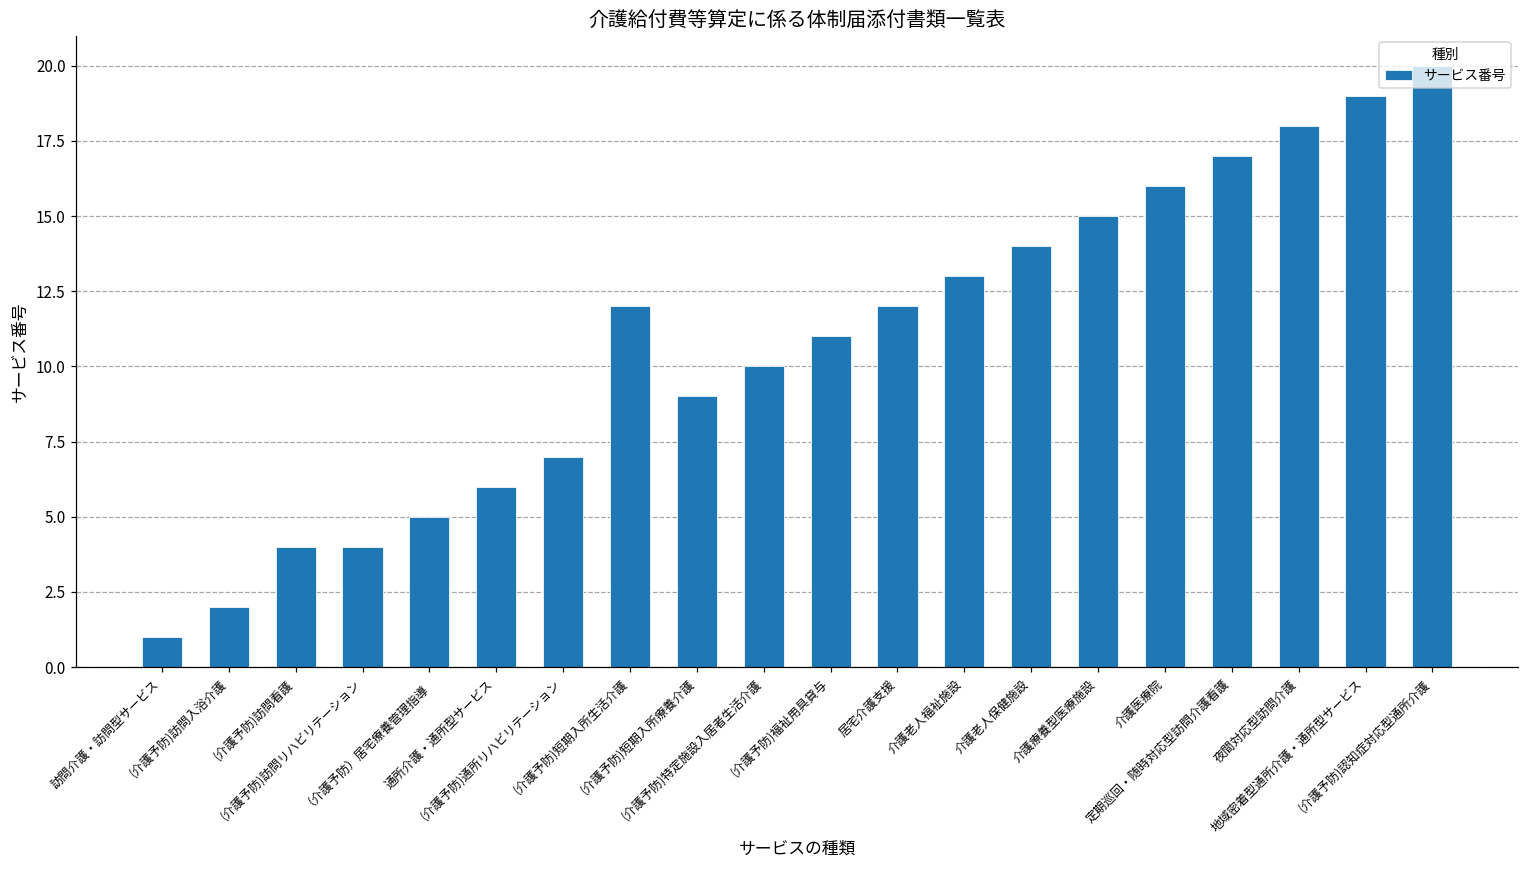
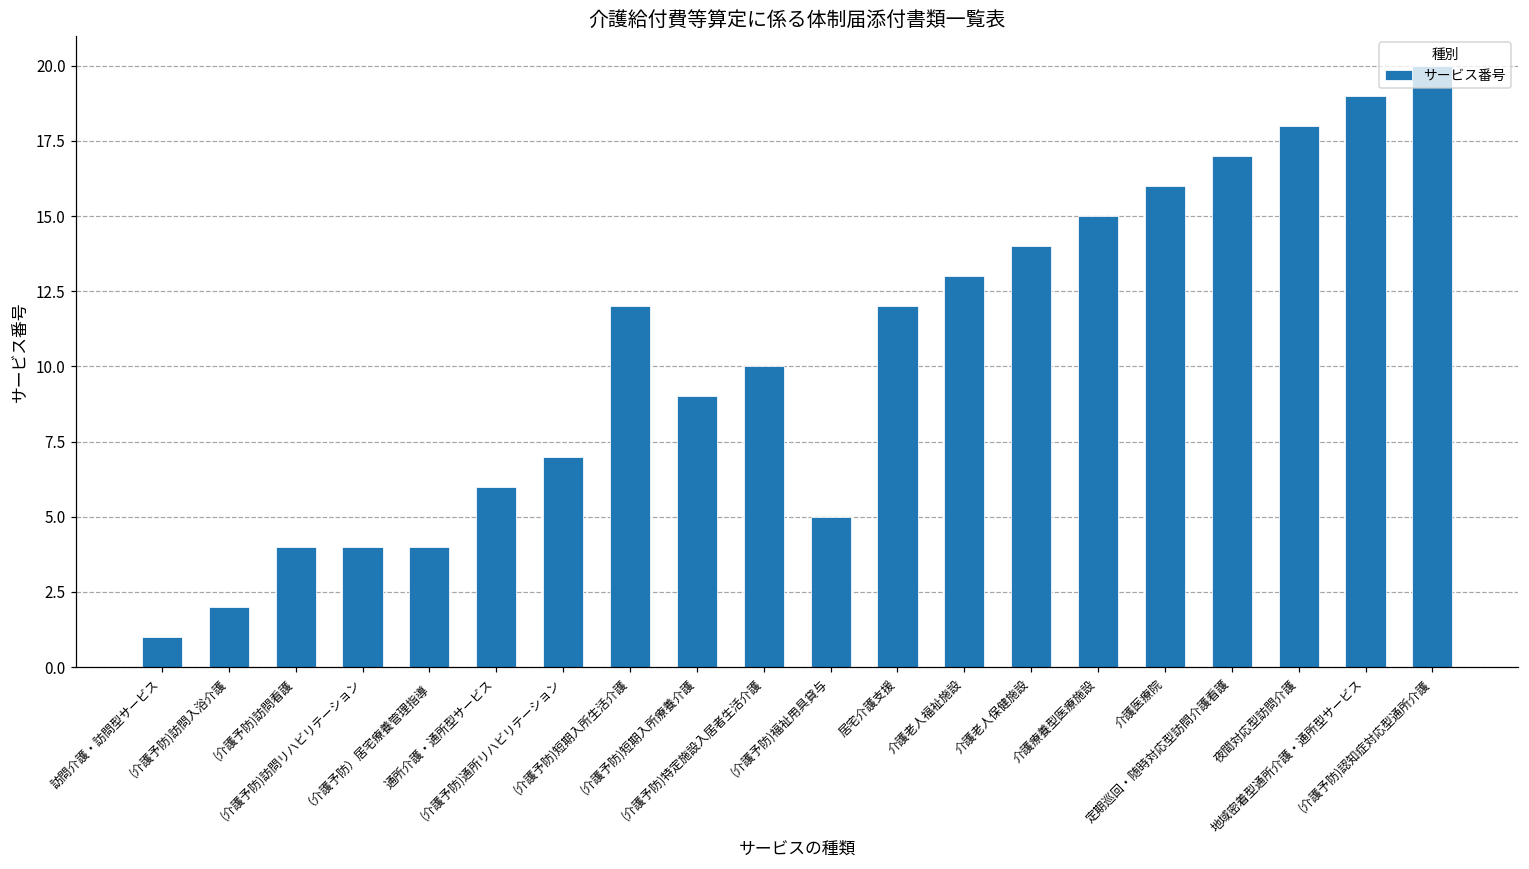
（介護予防）居宅療養管理指導: 5 -> 4
(介護予防)福祉用具貸与: 11 -> 5
